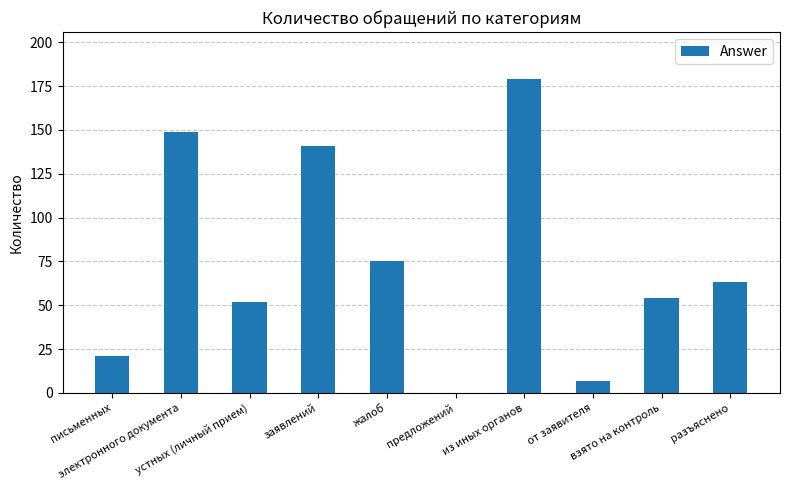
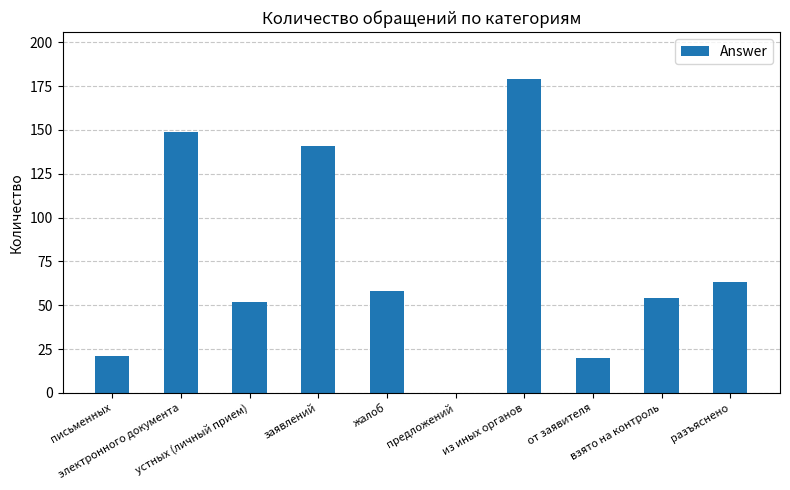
жалоб: 75 -> 58
от заявителя: 7 -> 20
